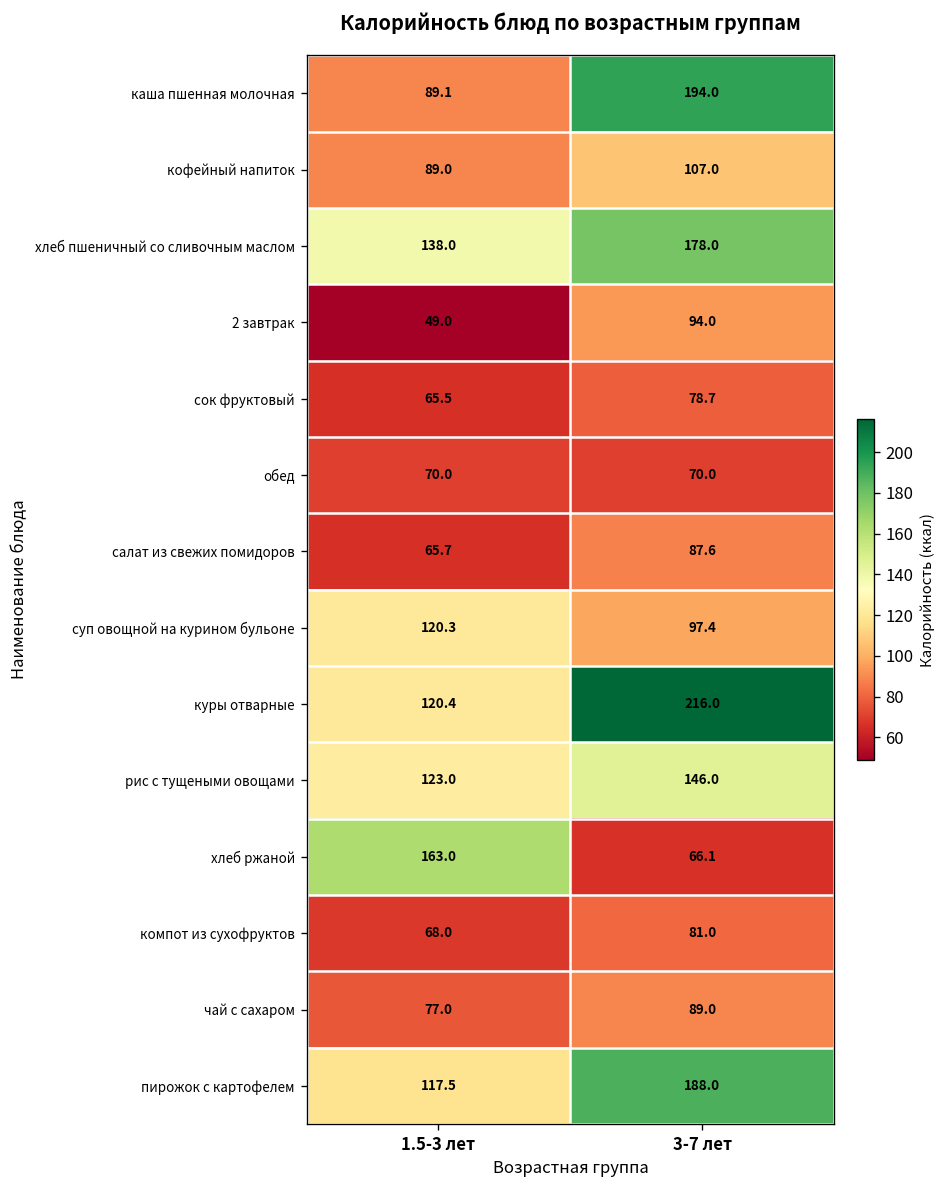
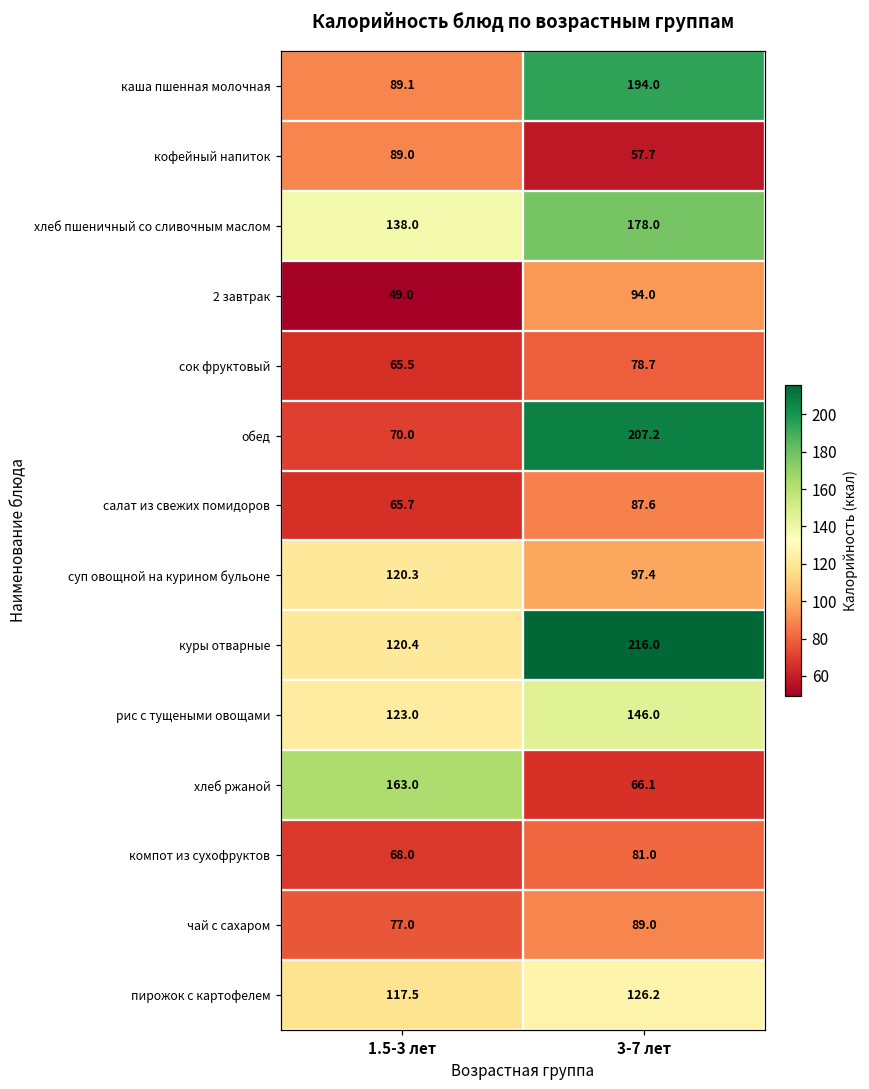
кофейный напиток, 3-7 лет: 107.0 -> 57.7
обед, 3-7 лет: 70.0 -> 207.2
пирожок с картофелем, 3-7 лет: 188.0 -> 126.2
